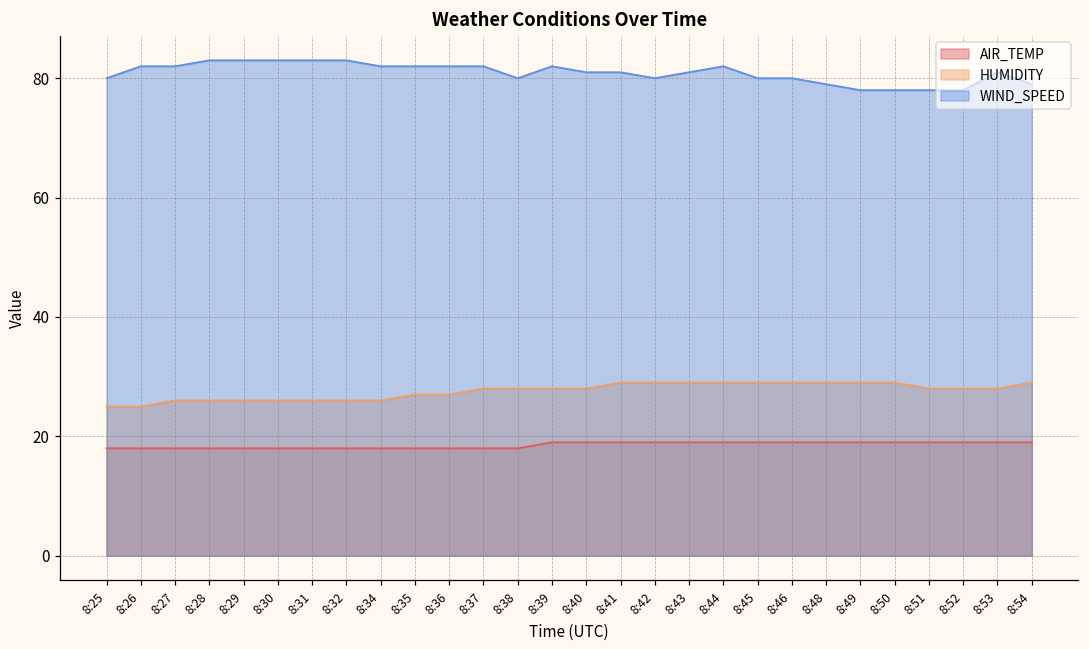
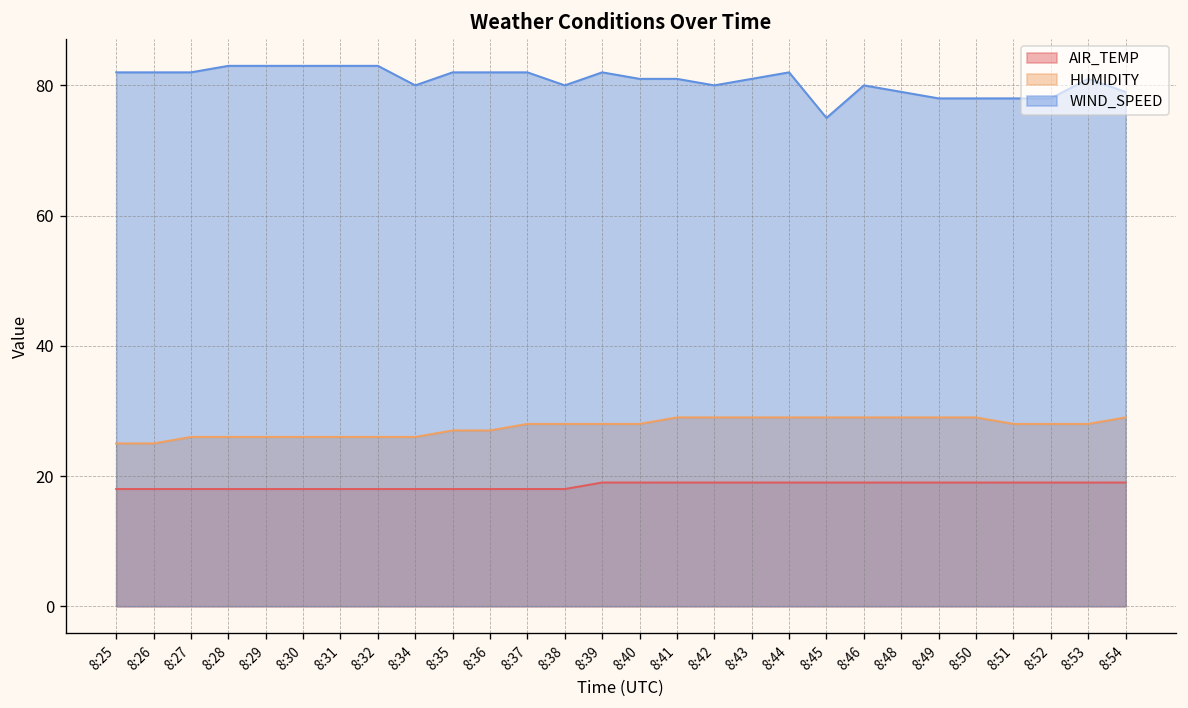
WIND_SPEED, 8:25: 80 -> 82
WIND_SPEED, 8:34: 82 -> 80
WIND_SPEED, 8:45: 80 -> 75
